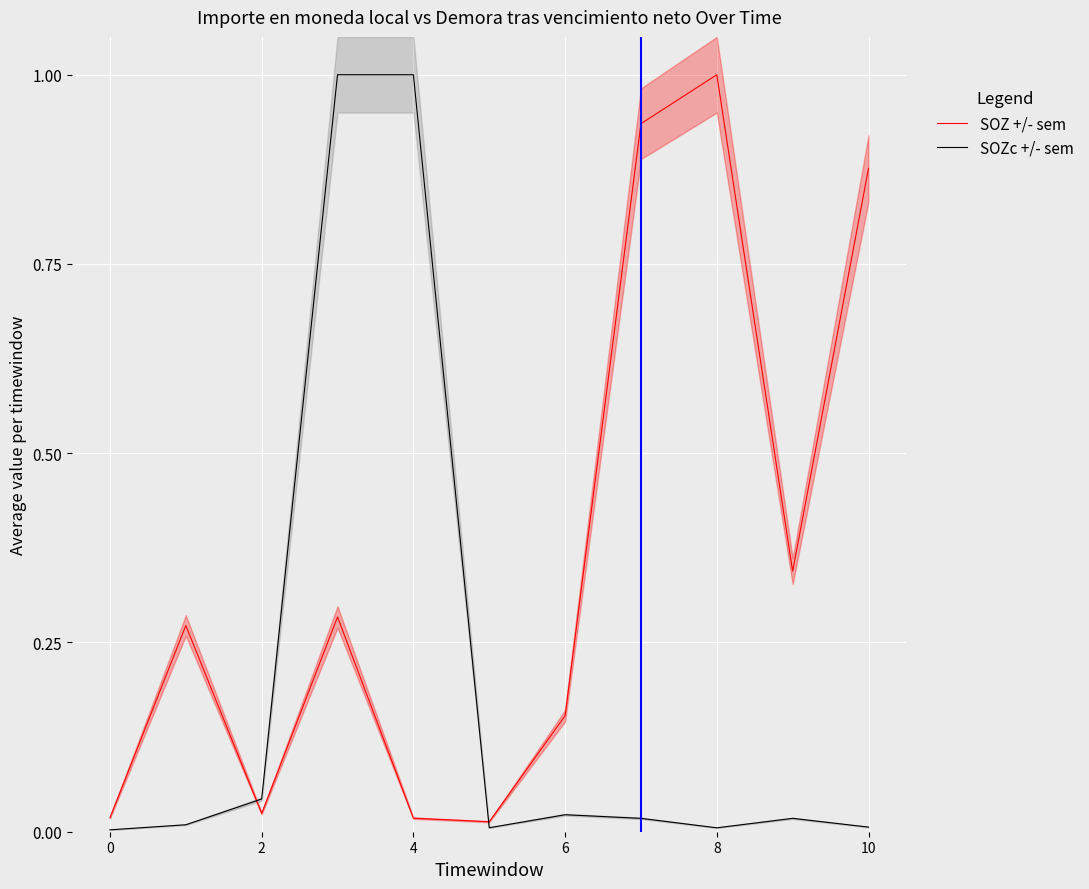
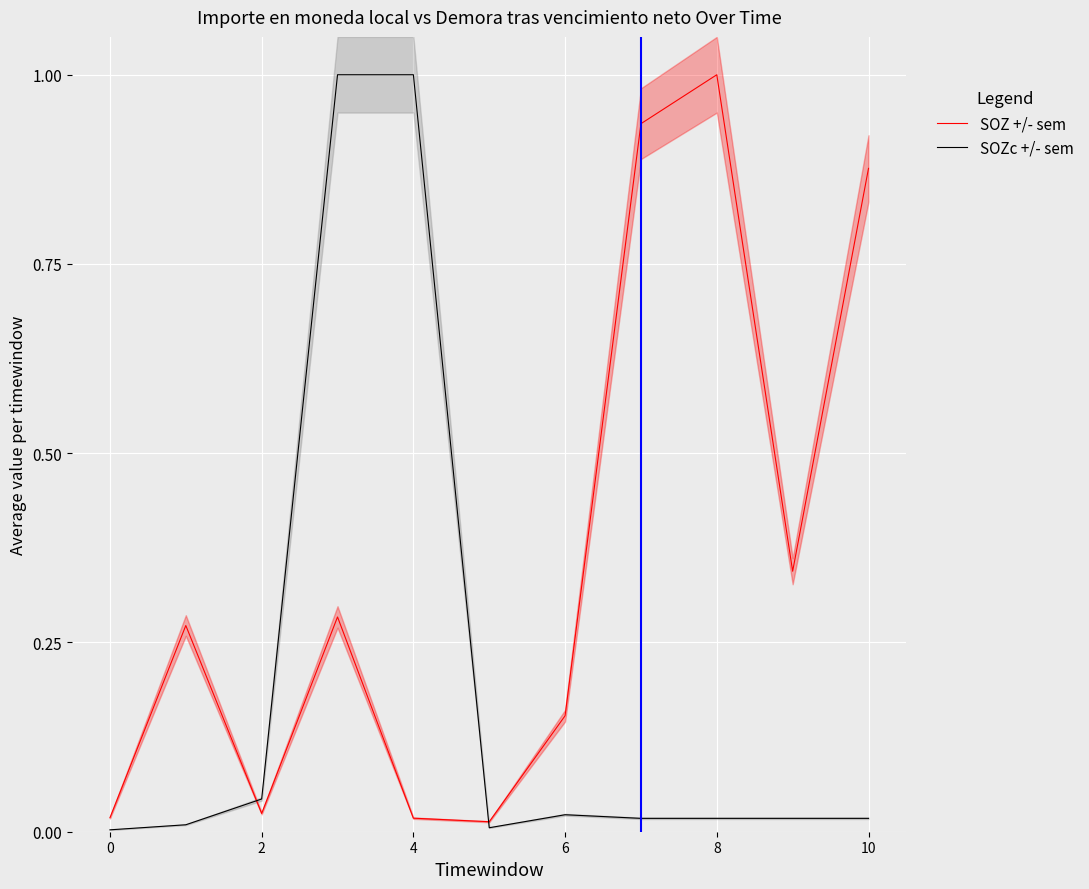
SOZc +/- sem, 8: 0.01 -> 0.02
SOZc +/- sem, 10: 0.01 -> 0.02
